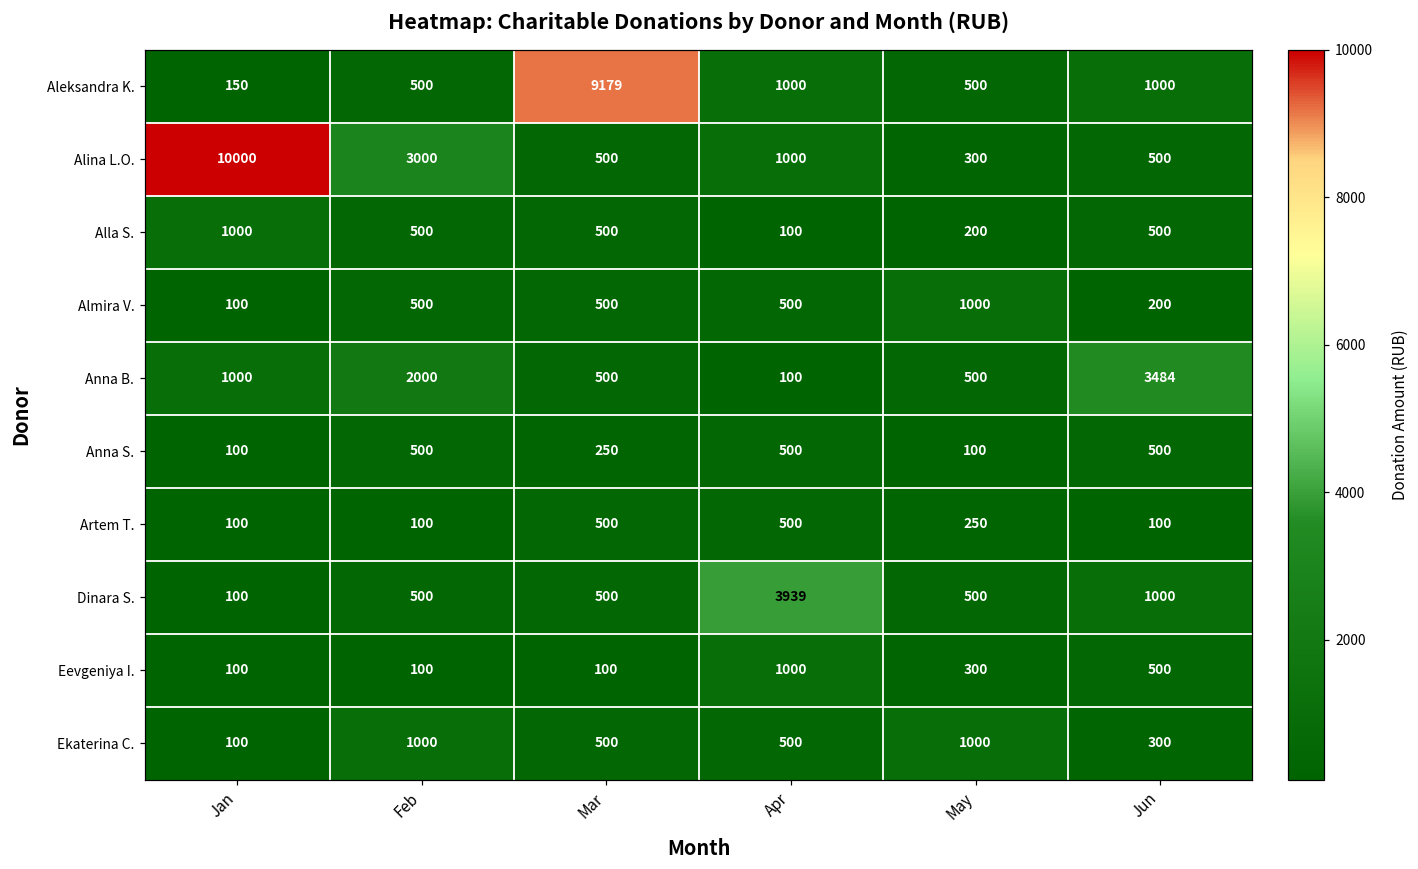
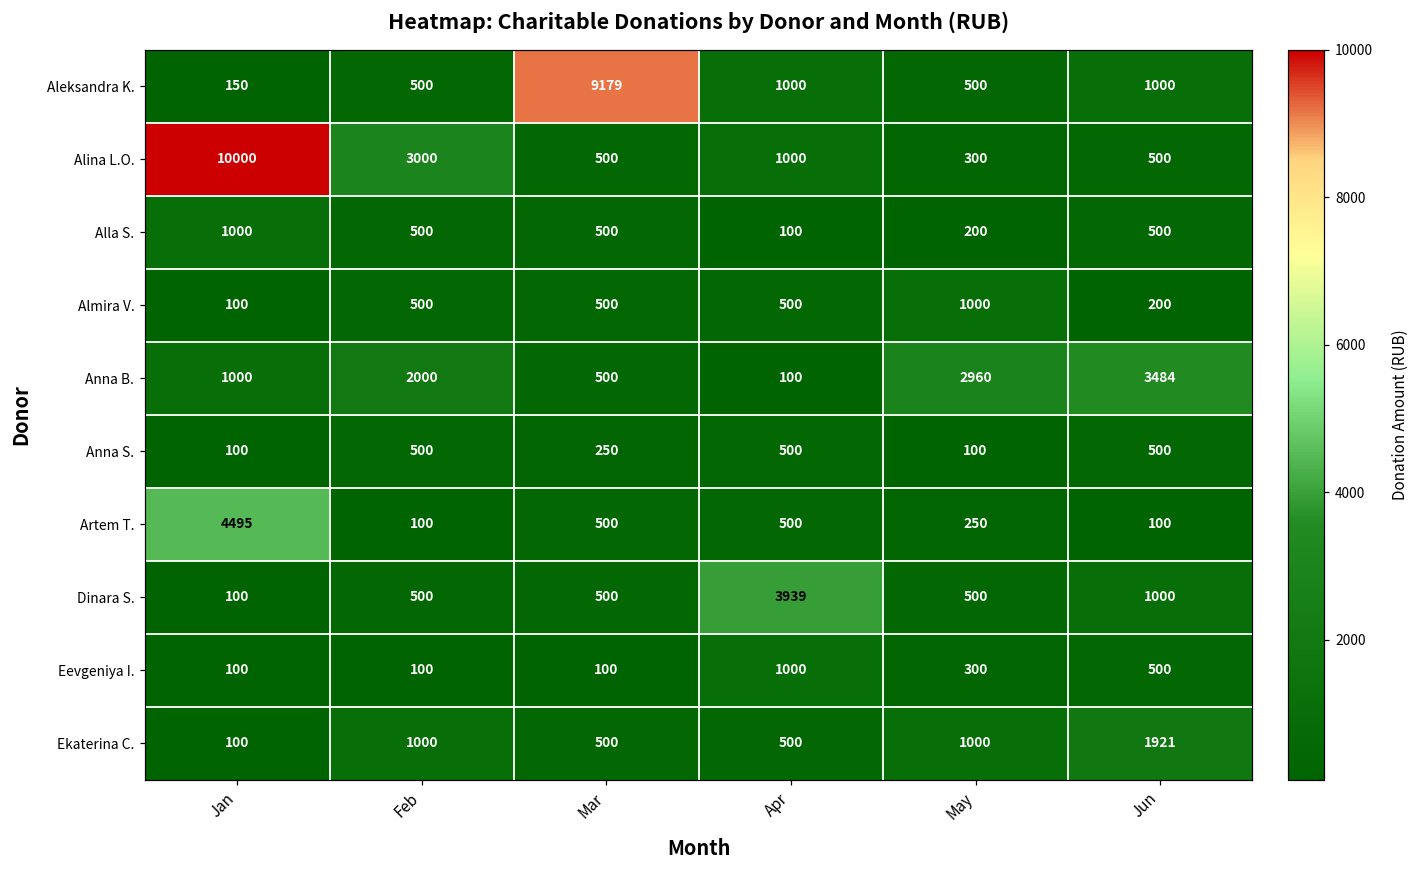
Anna B., May: 500 -> 2960
Artem T., Jan: 100 -> 4495
Ekaterina C., Jun: 300 -> 1921
